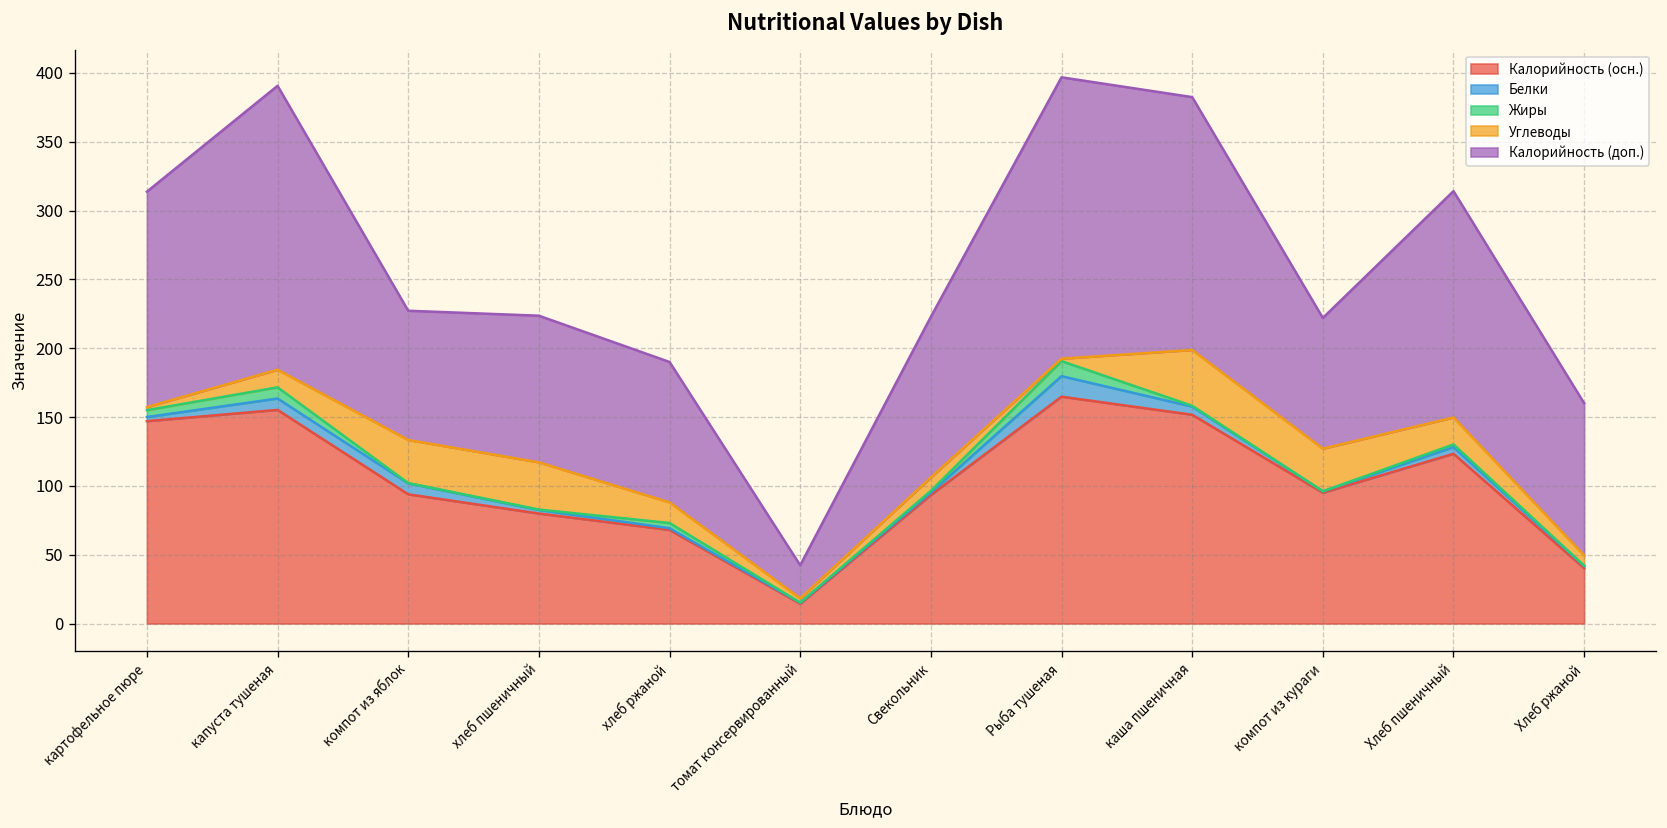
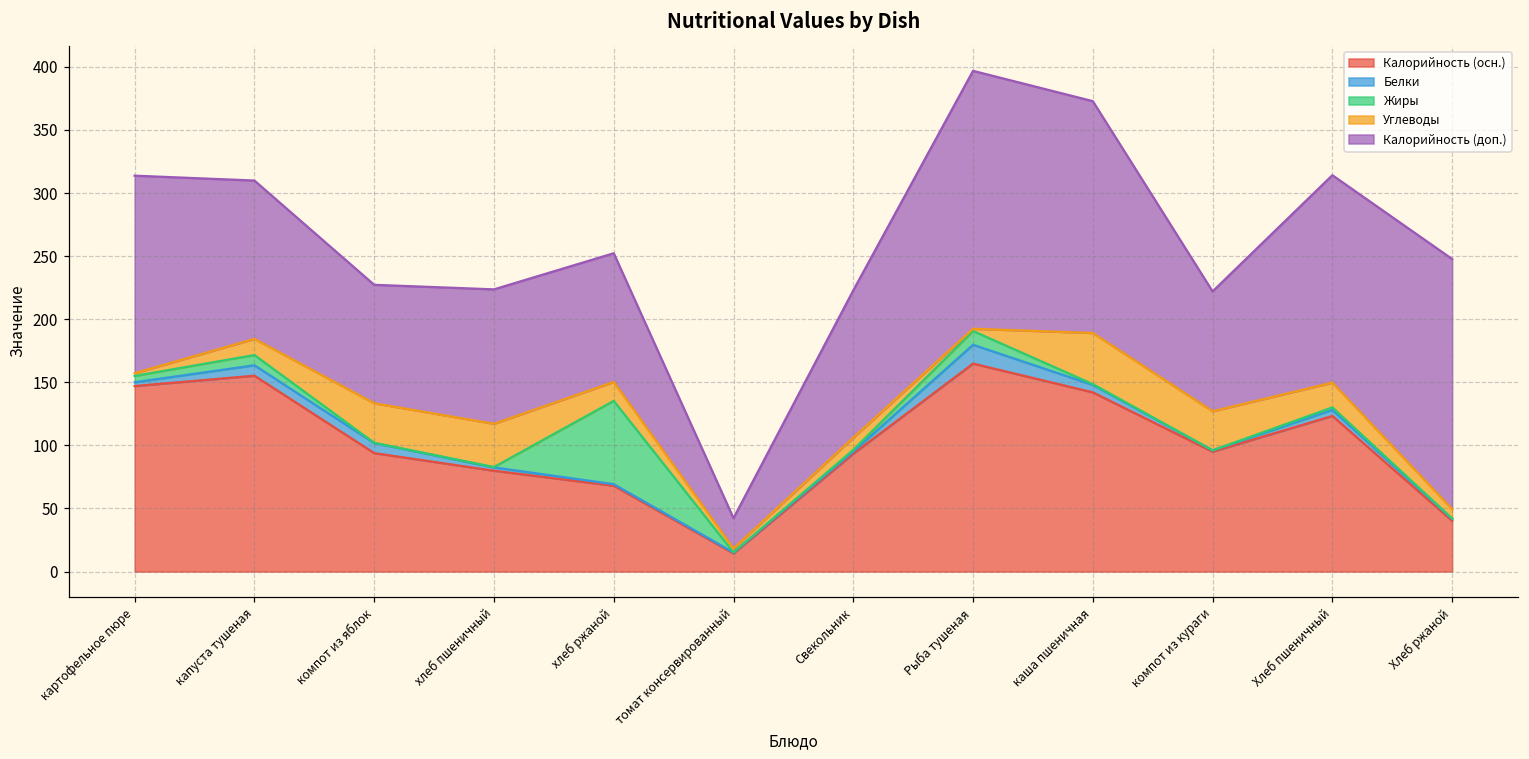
Калорийность (доп.), капуста тушеная: 206 -> 125
Жиры, хлеб ржаной: 4 -> 66
Калорийность (осн.), каша пшеничная: 152 -> 142
Калорийность (доп.), Хлеб ржаной: 111 -> 198
